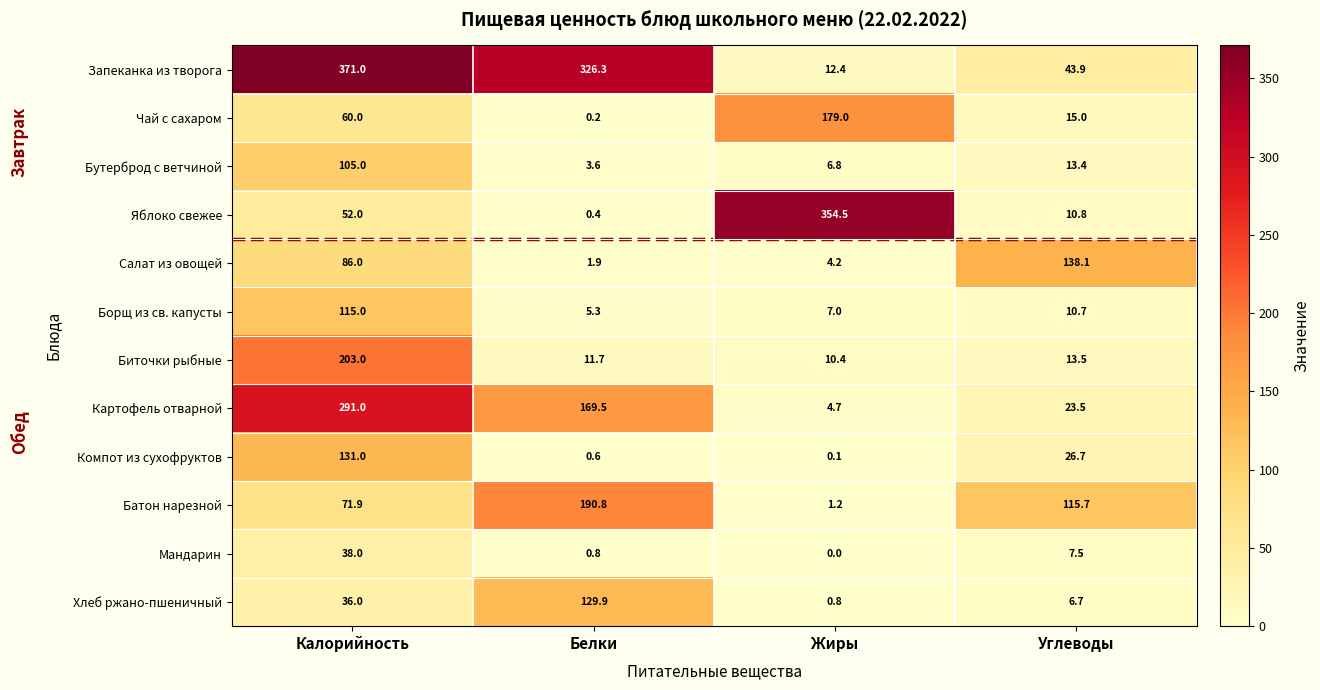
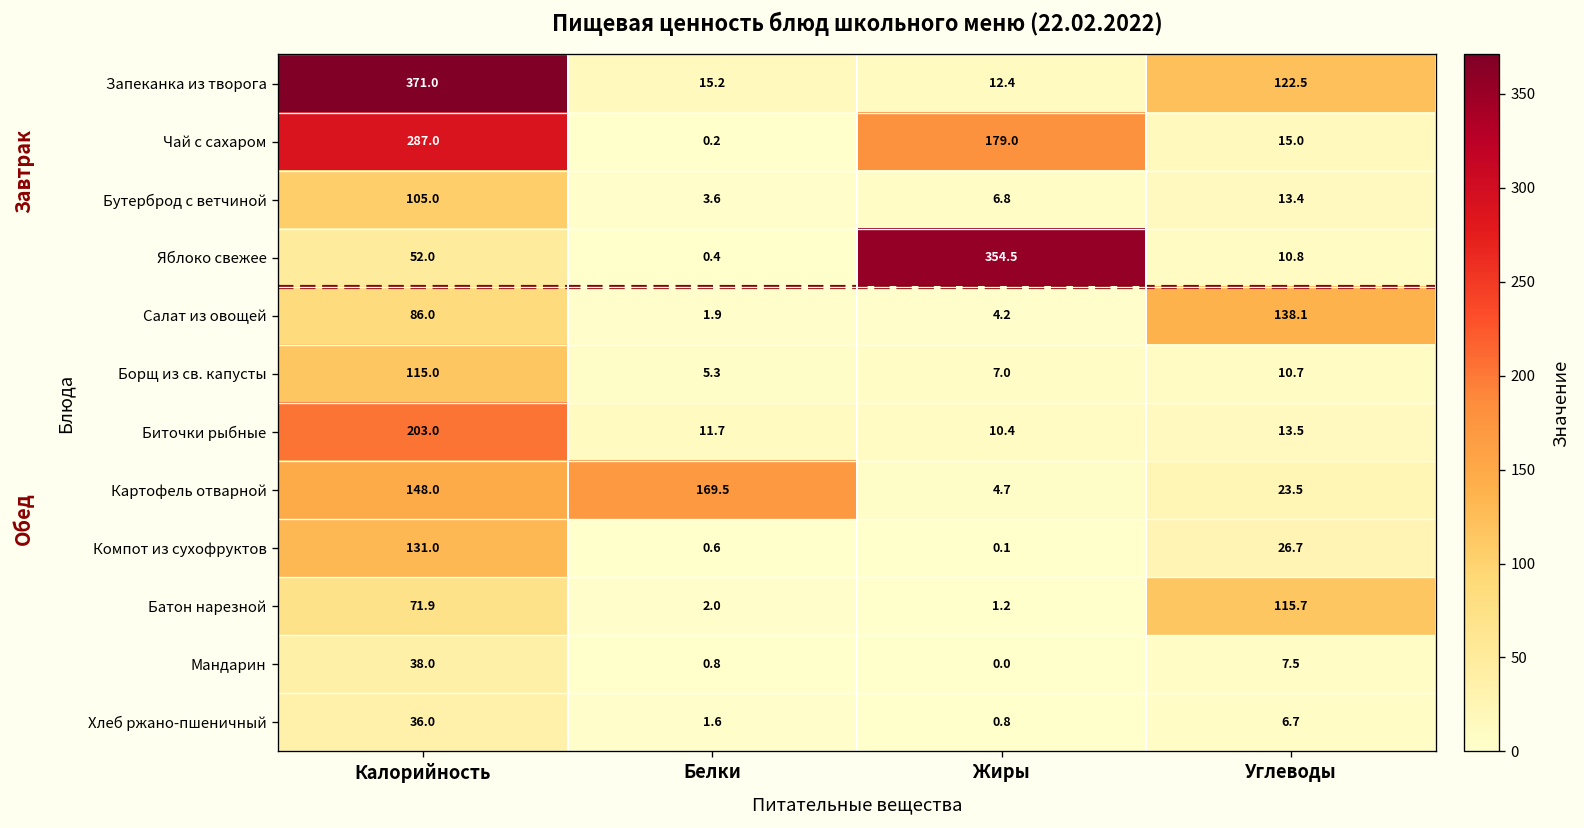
Запеканка из творога, Белки: 326.3 -> 15.2
Запеканка из творога, Углеводы: 43.9 -> 122.5
Чай с сахаром, Калорийность: 60.0 -> 287.0
Картофель отварной, Калорийность: 291.0 -> 148.0
Батон нарезной, Белки: 190.8 -> 2.0
Хлеб ржано-пшеничный, Белки: 129.9 -> 1.6
